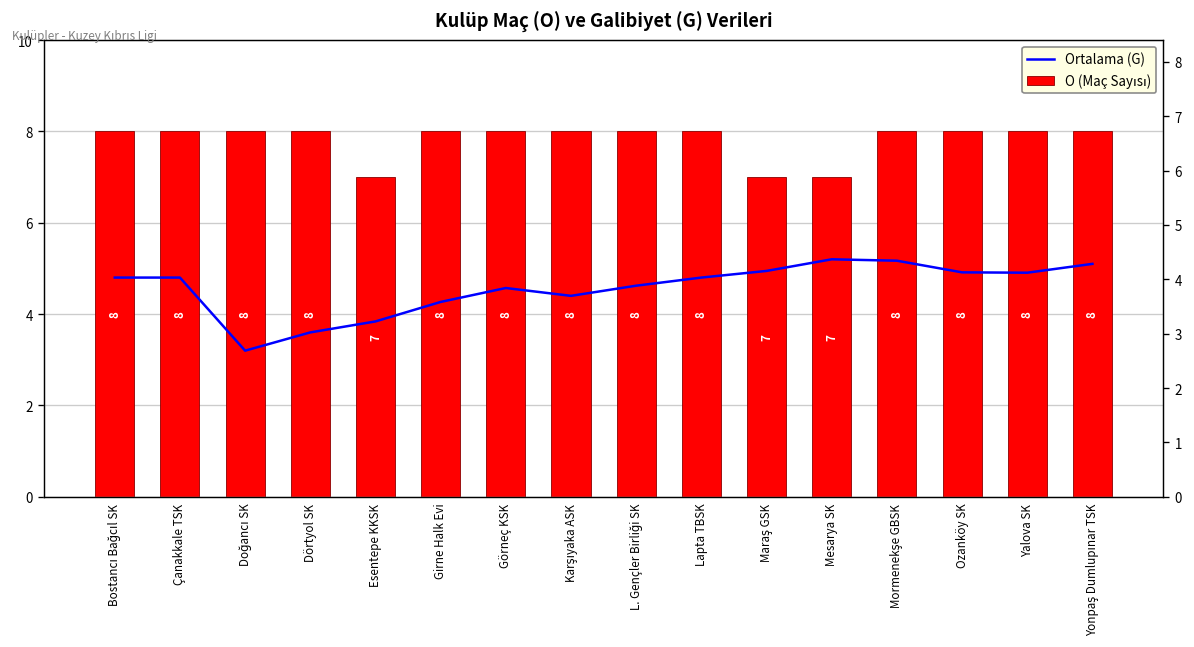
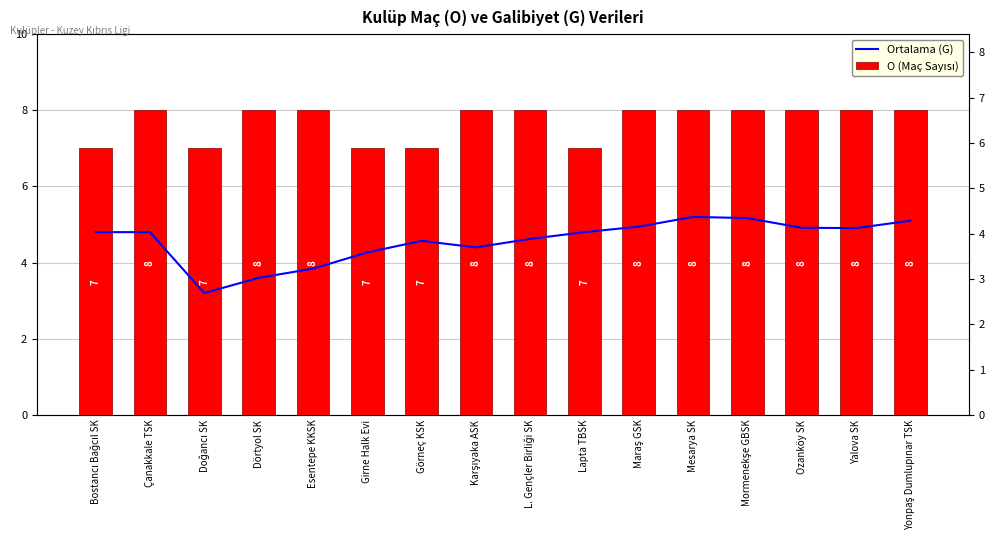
O (Maç Sayısı), Bostancı Bağcıl SK: 8 -> 7
O (Maç Sayısı), Doğancı SK: 8 -> 7
O (Maç Sayısı), Esentepe KKSK: 7 -> 8
O (Maç Sayısı), Girne Halk Evi: 8 -> 7
O (Maç Sayısı), Görneç KSK: 8 -> 7
O (Maç Sayısı), Lapta TBSK: 8 -> 7
O (Maç Sayısı), Maraş GSK: 7 -> 8
O (Maç Sayısı), Mesarya SK: 7 -> 8
